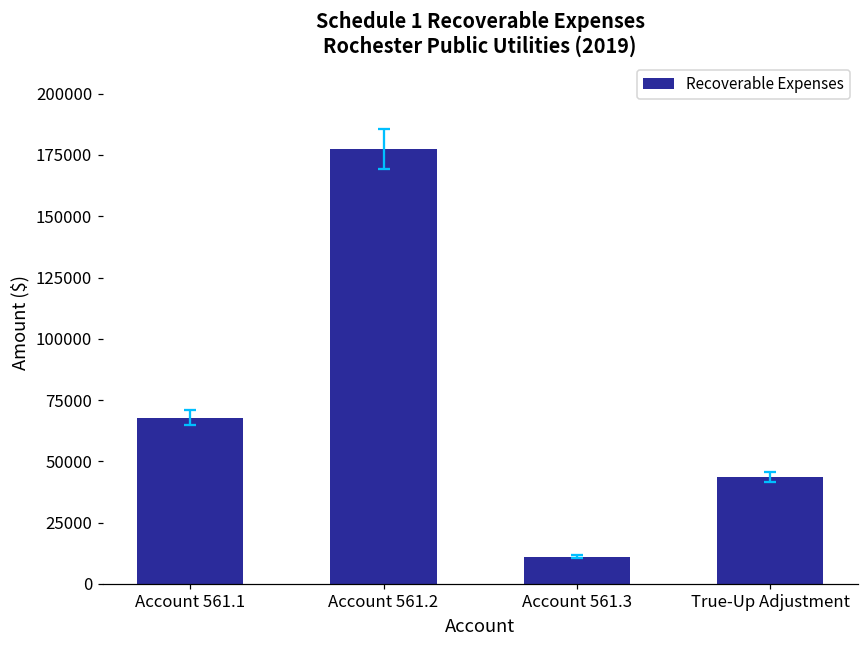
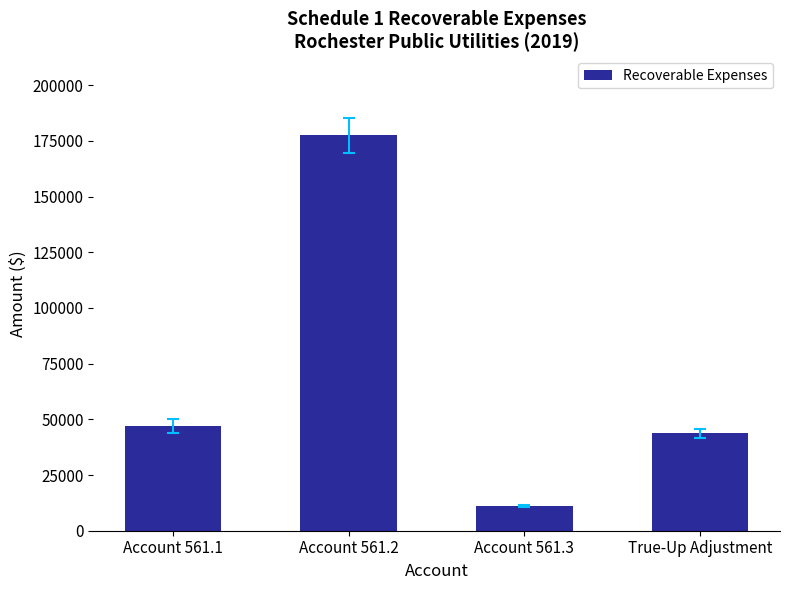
Recoverable Expenses, Account 561.1: 68000 -> 47000
